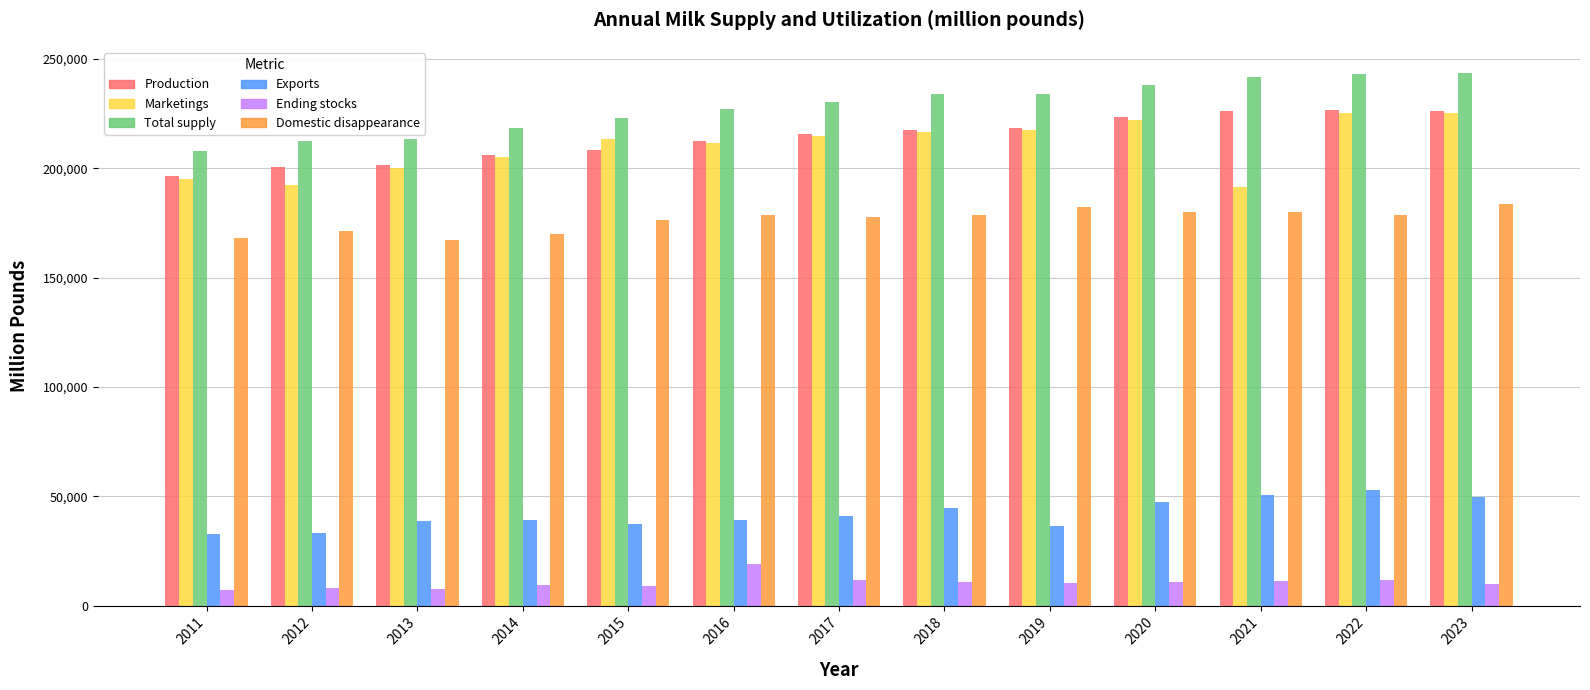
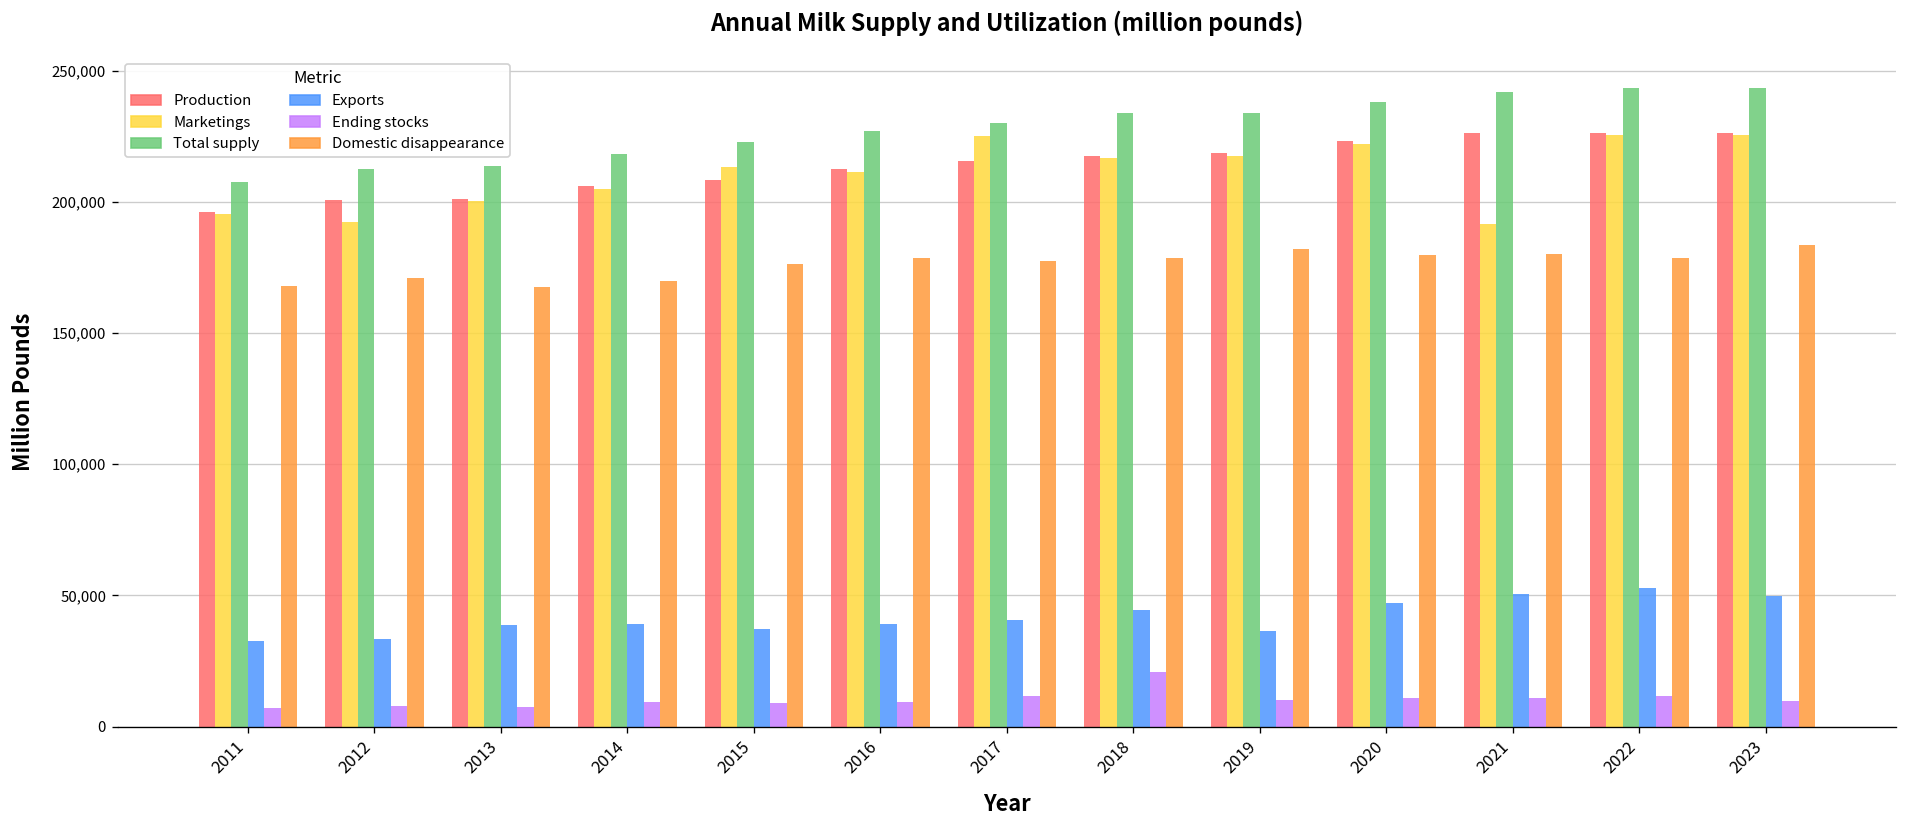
Ending stocks, 2016: 19,000 -> 10,000
Marketings, 2017: 215,000 -> 225,000
Ending stocks, 2018: 11,000 -> 21,000
